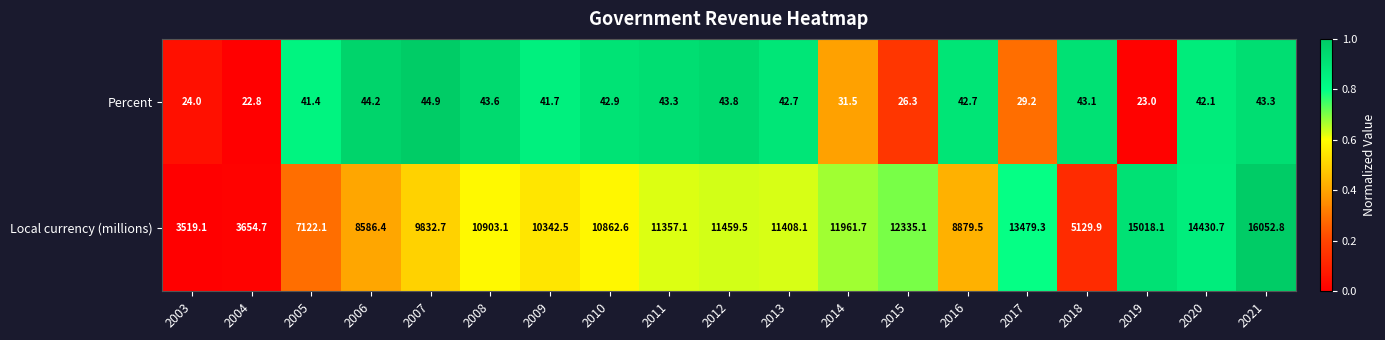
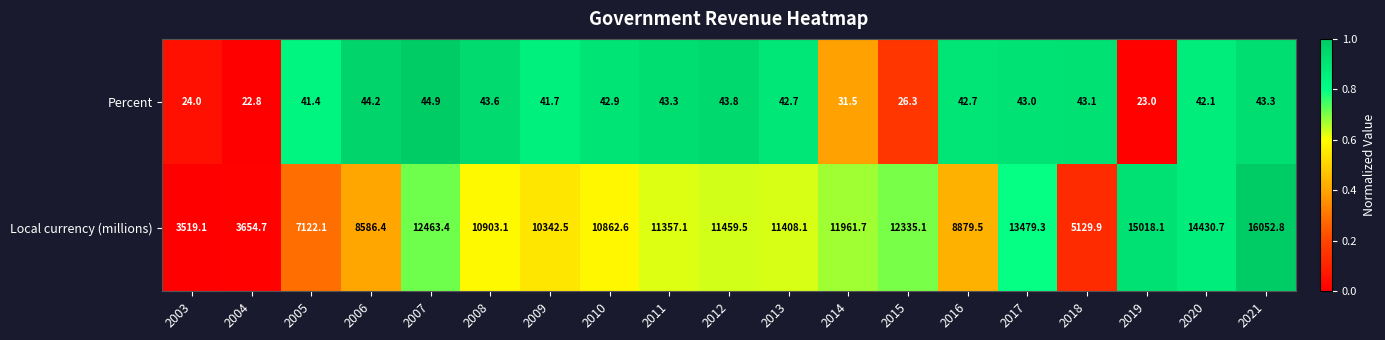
Percent, 2017: 29.2 -> 43.0
Local currency (millions), 2007: 9832.7 -> 12463.4
